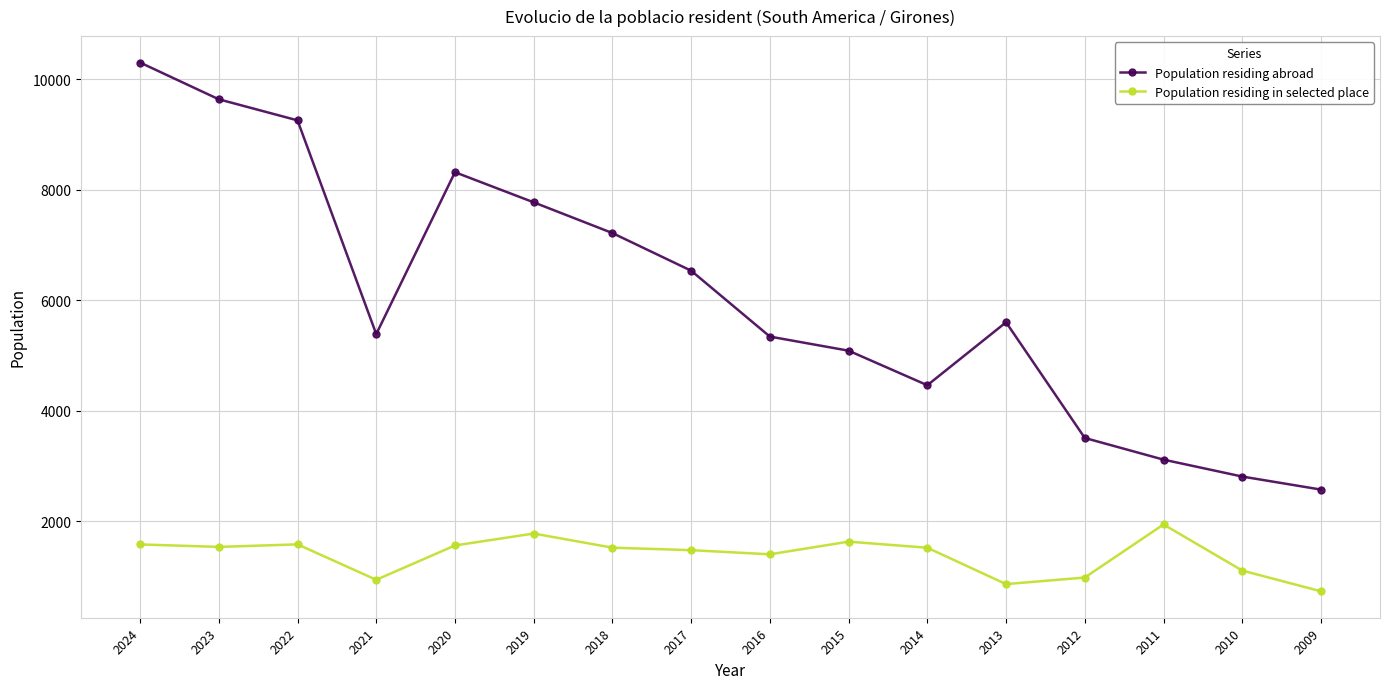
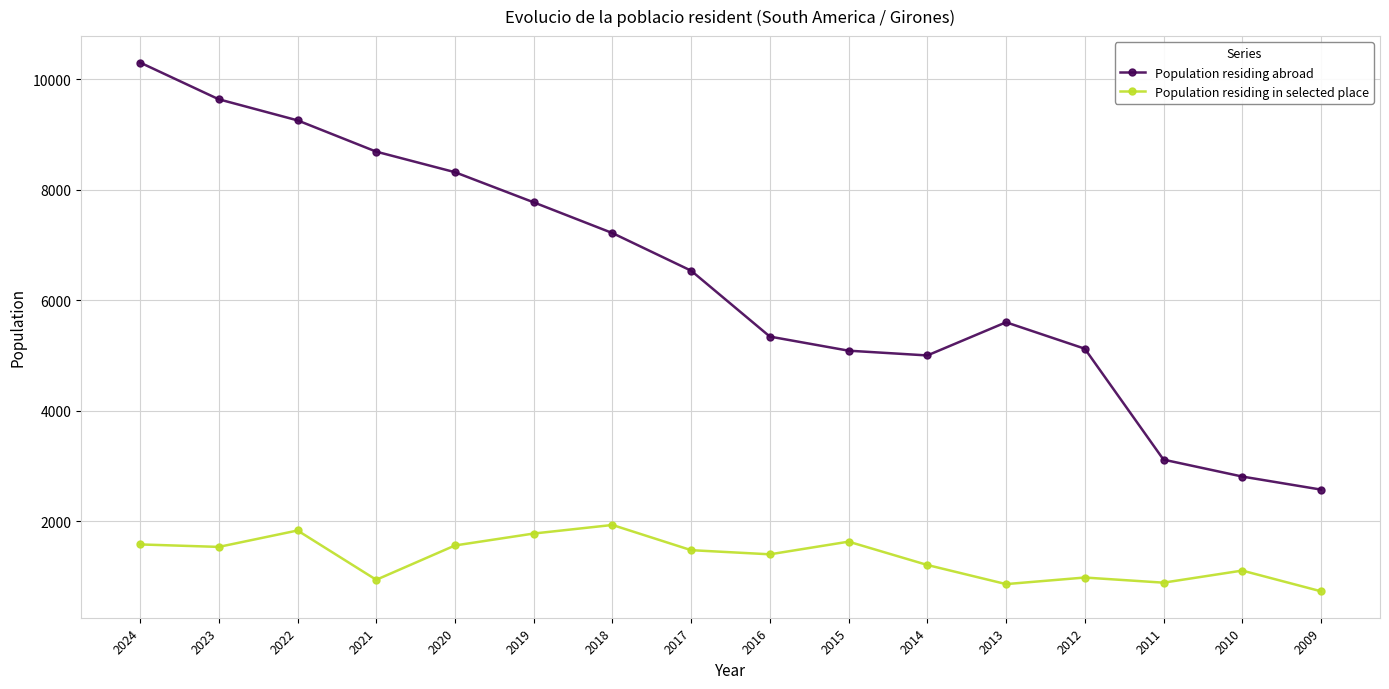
Population residing in selected place, 2022: 1600 -> 1800
Population residing abroad, 2021: 5400 -> 8700
Population residing in selected place, 2018: 1500 -> 1900
Population residing abroad, 2014: 4500 -> 5000
Population residing in selected place, 2014: 1500 -> 1200
Population residing abroad, 2012: 3500 -> 5100
Population residing in selected place, 2011: 1900 -> 900
